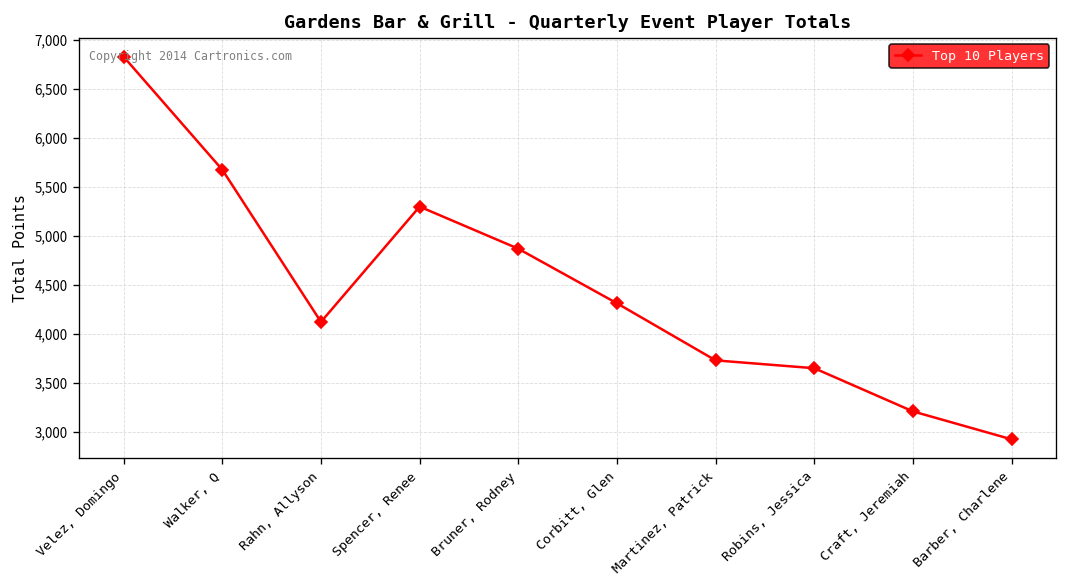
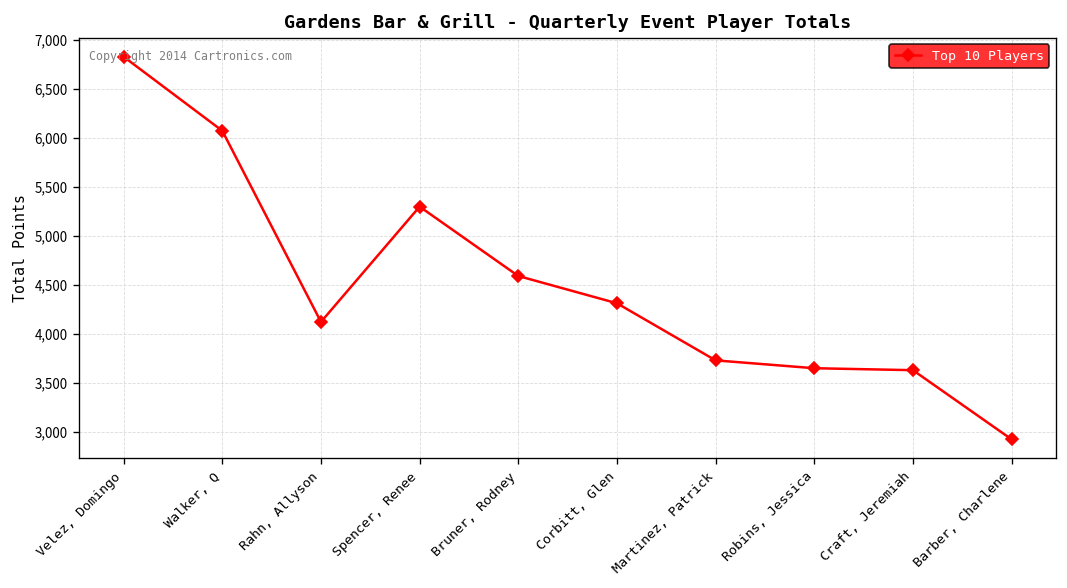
Walker, Q: 5,700 -> 6,100
Bruner, Rodney: 4,900 -> 4,600
Craft, Jeremiah: 3,200 -> 3,600
